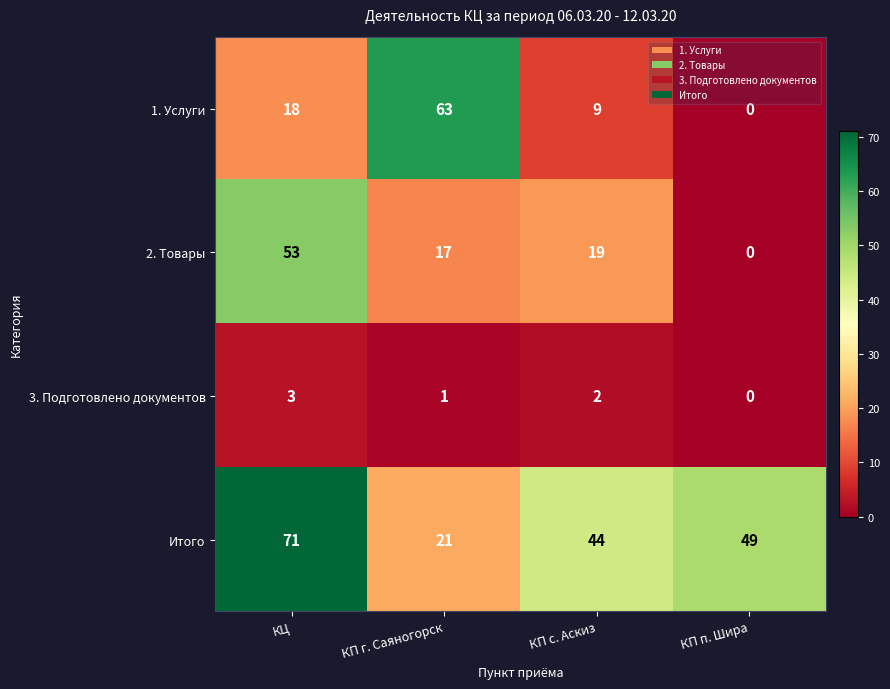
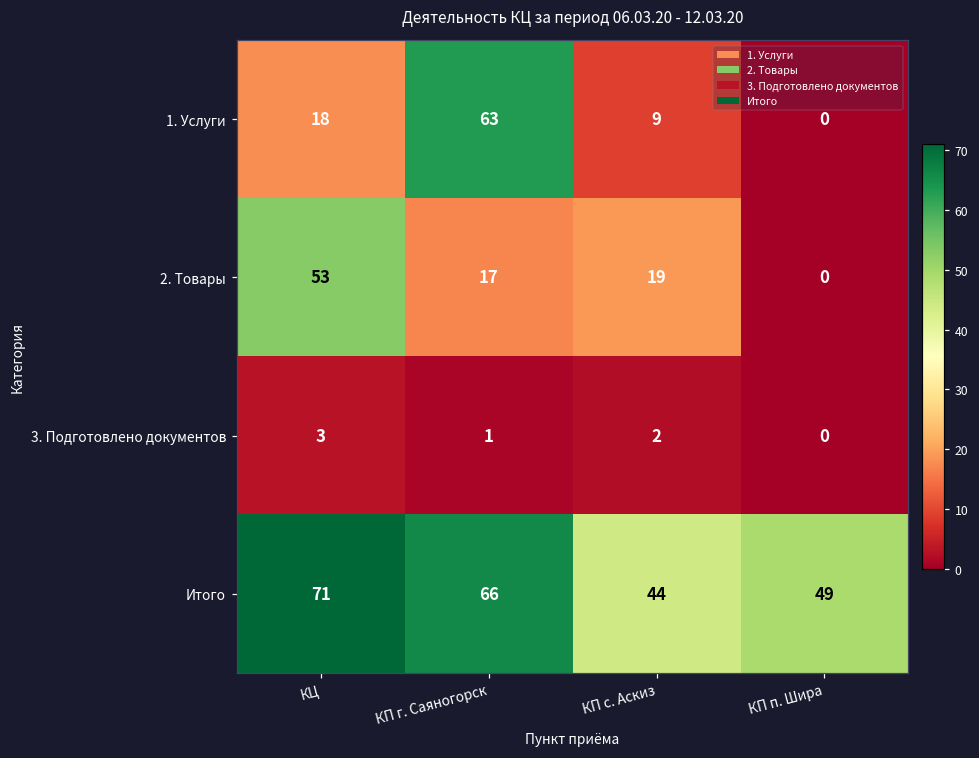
Итого, КП г. Саяногорск: 21 -> 66
